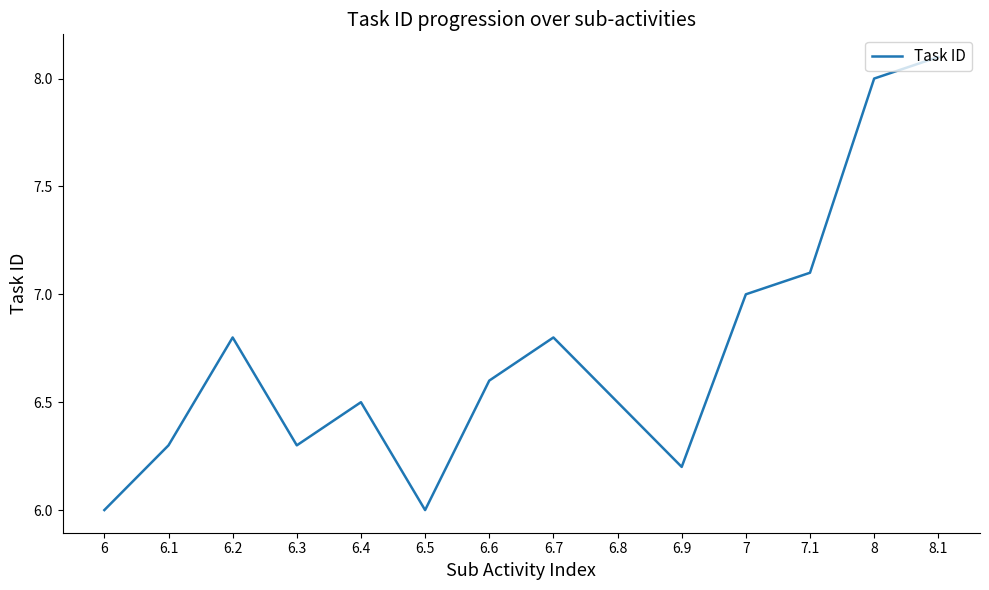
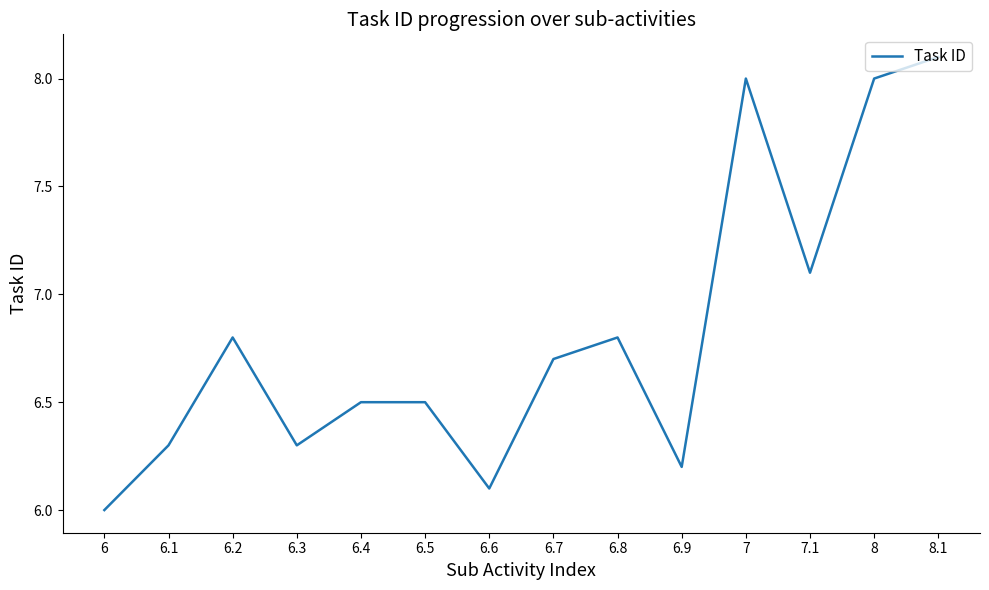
6.5: 6.0 -> 6.5
6.6: 6.6 -> 6.1
6.7: 6.8 -> 6.7
6.8: 6.5 -> 6.8
7: 7 -> 8
